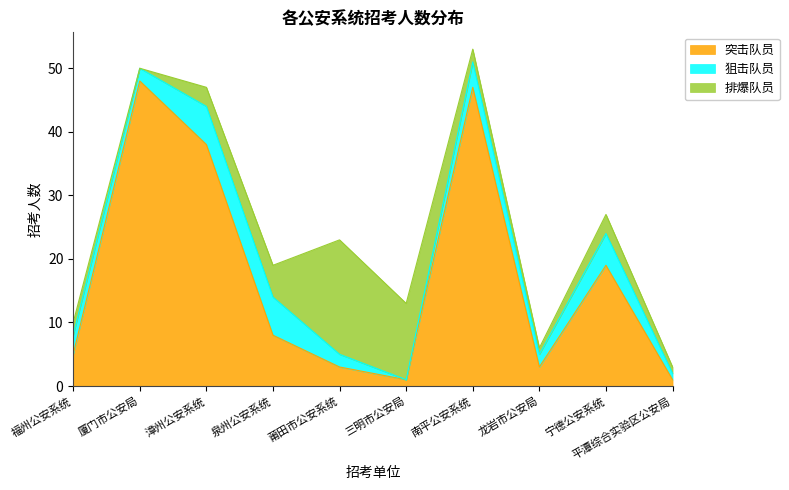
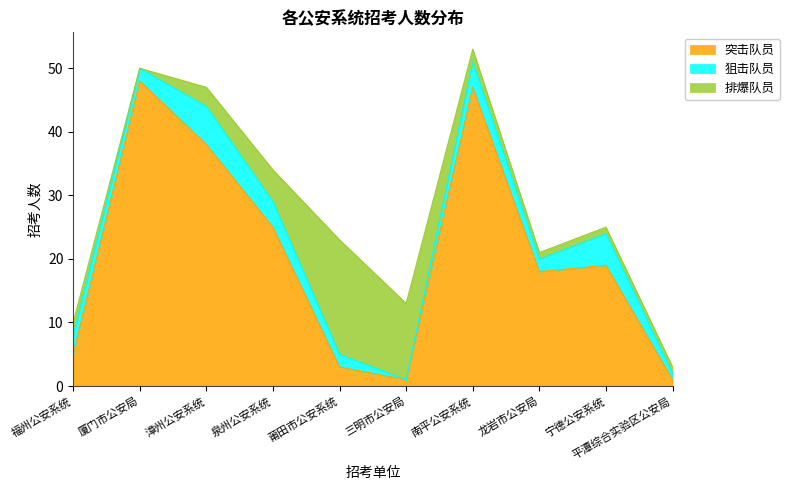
突击队员, 泉州公安系统: 8 -> 25
狙击队员, 泉州公安系统: 6 -> 4
突击队员, 龙岩市公安局: 3 -> 18
排爆队员, 宁德公安系统: 3 -> 1
